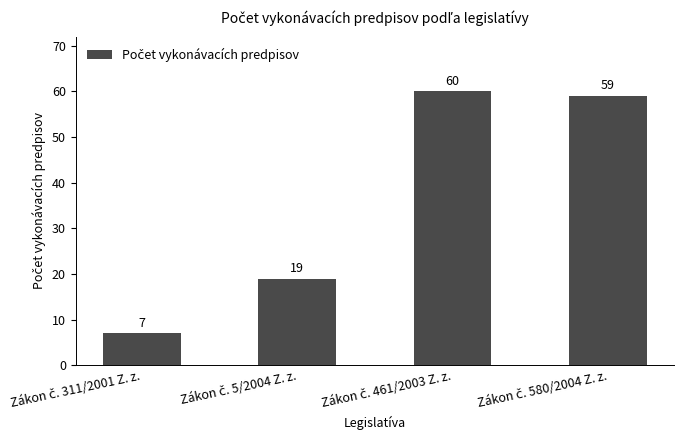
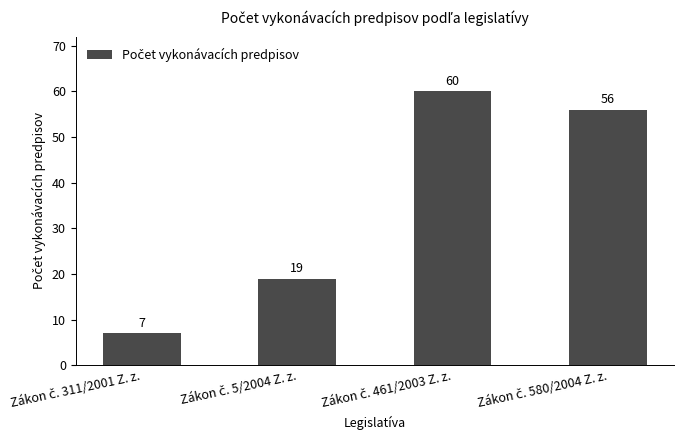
Zákon č. 580/2004 Z. z.: 59 -> 56
